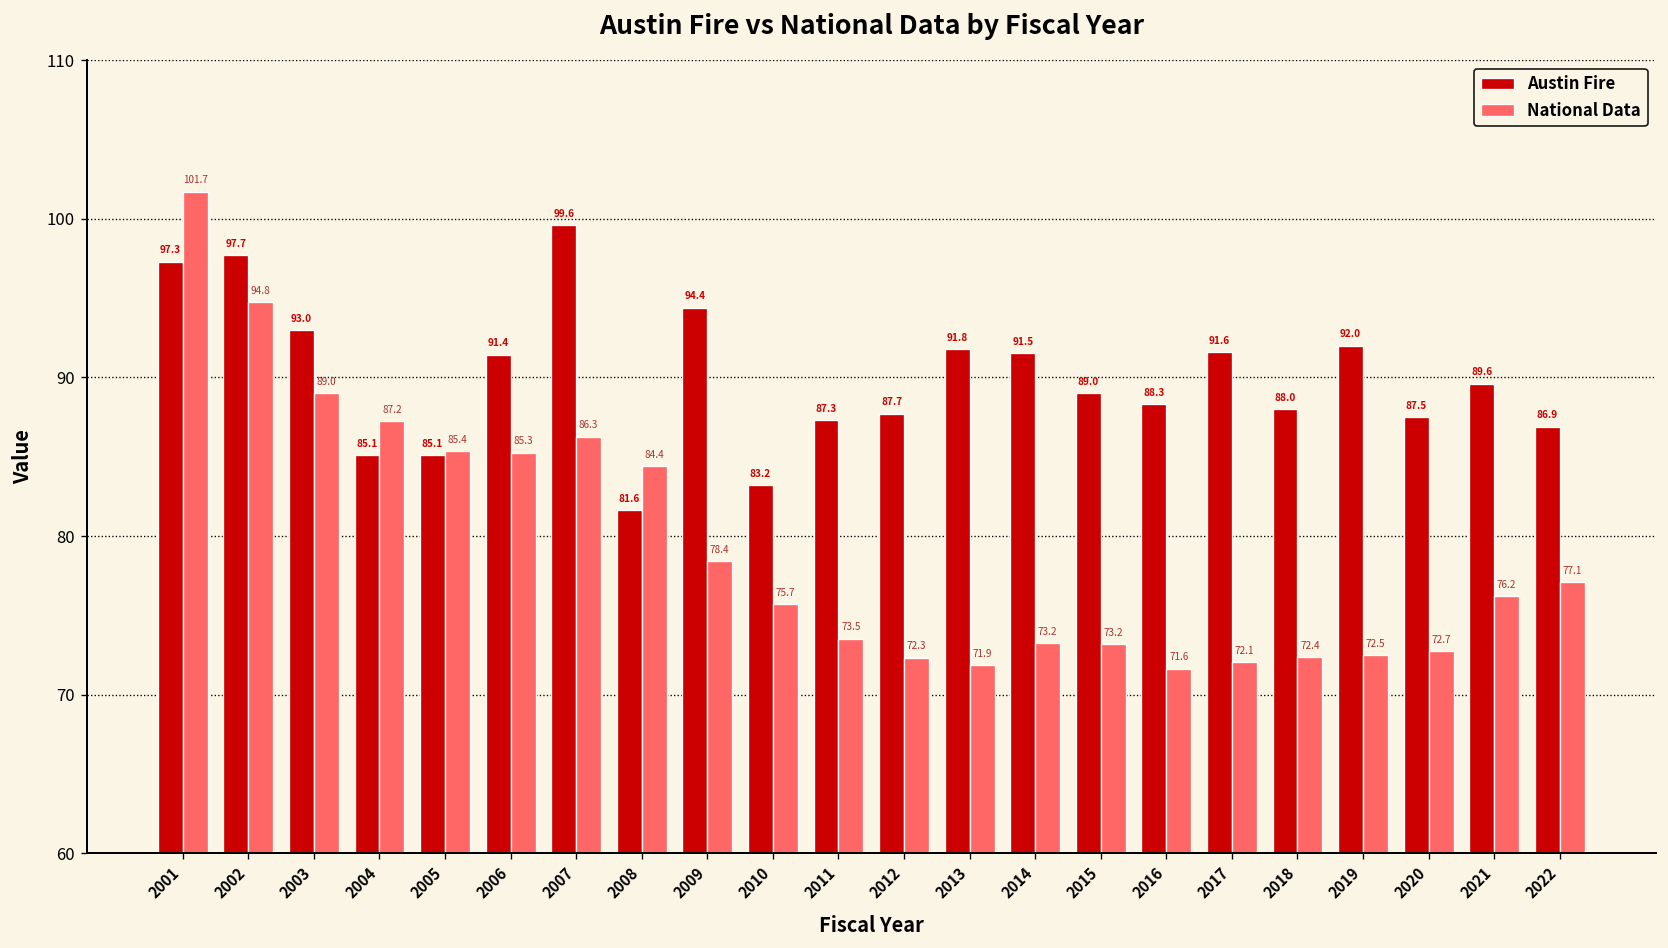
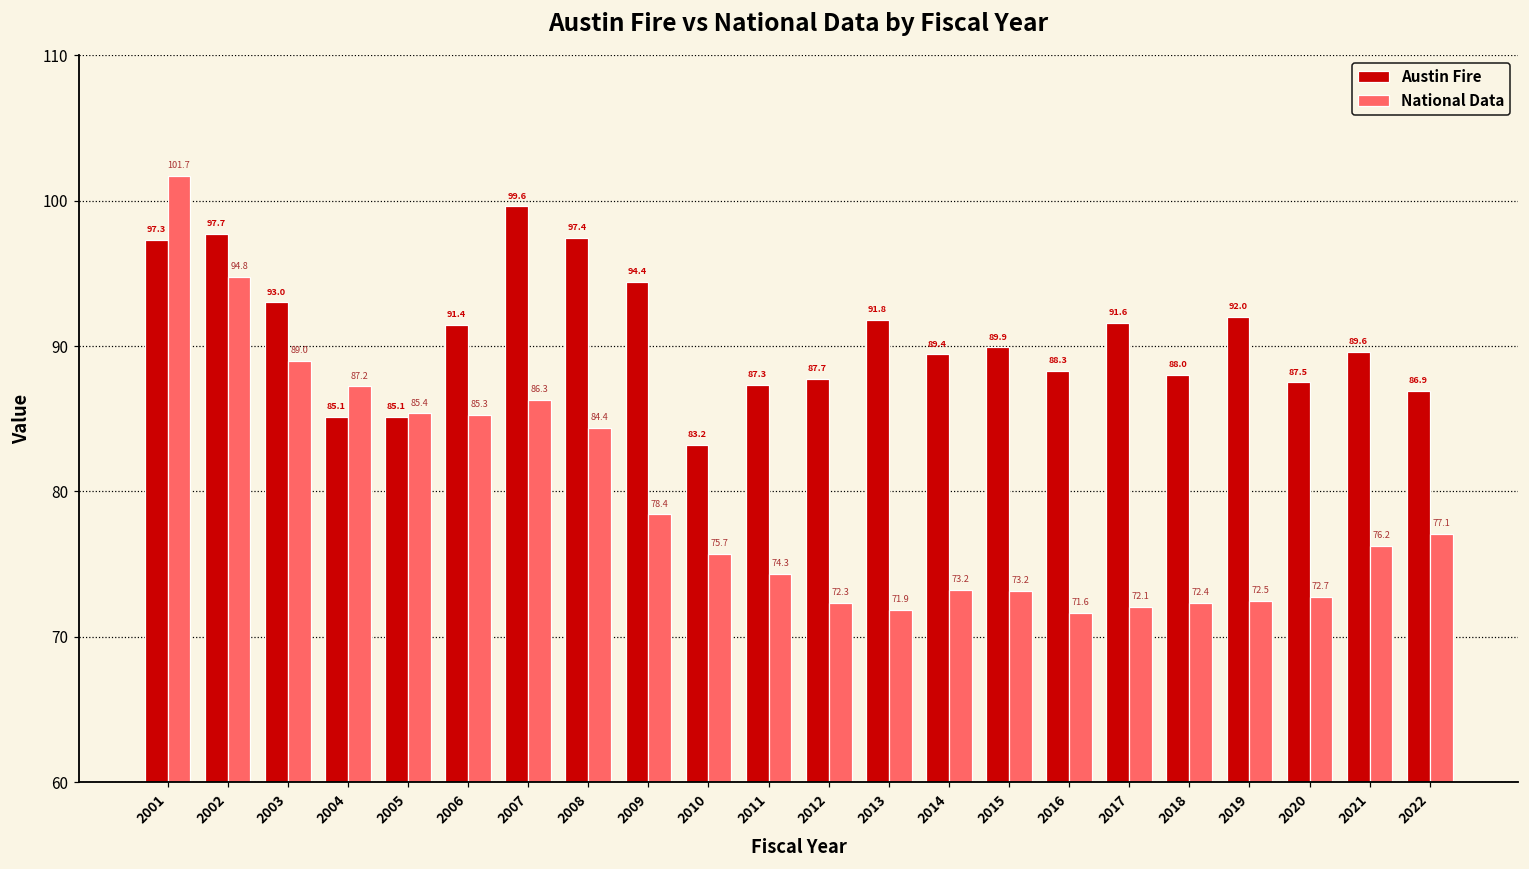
Austin Fire, 2008: 81.6 -> 97.4
National Data, 2011: 73.5 -> 74.3
Austin Fire, 2014: 91.5 -> 89.4
Austin Fire, 2015: 89.0 -> 89.9
